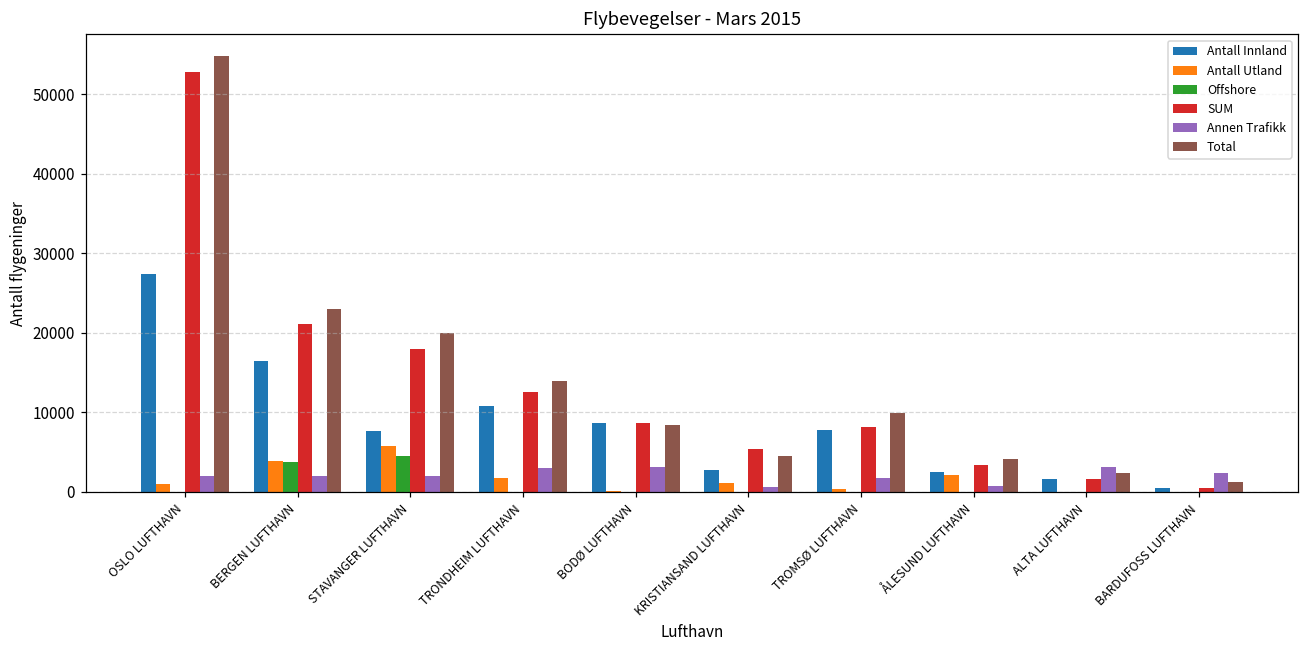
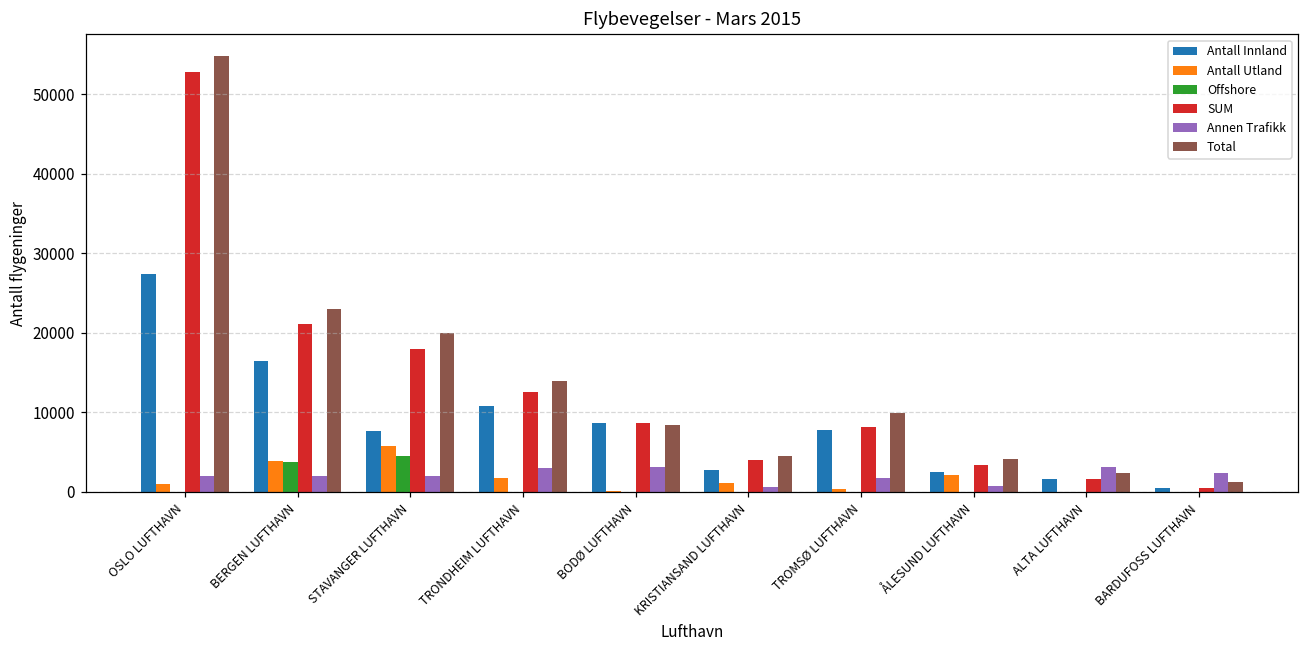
SUM, KRISTIANSAND LUFTHAVN: 5000 -> 4000
